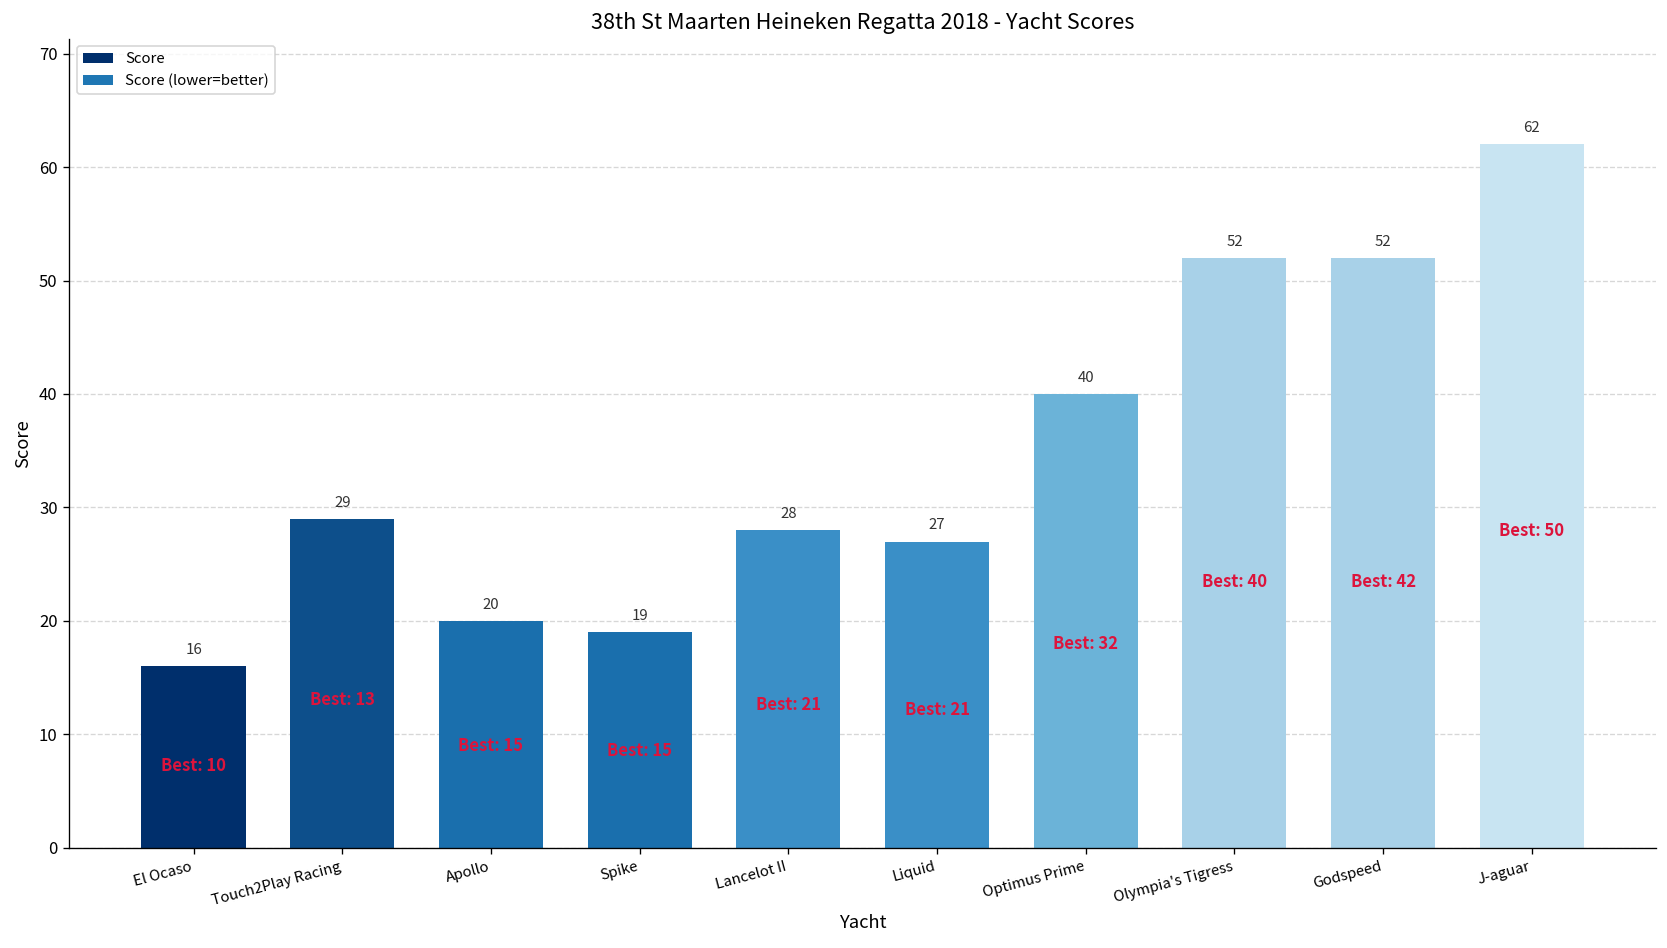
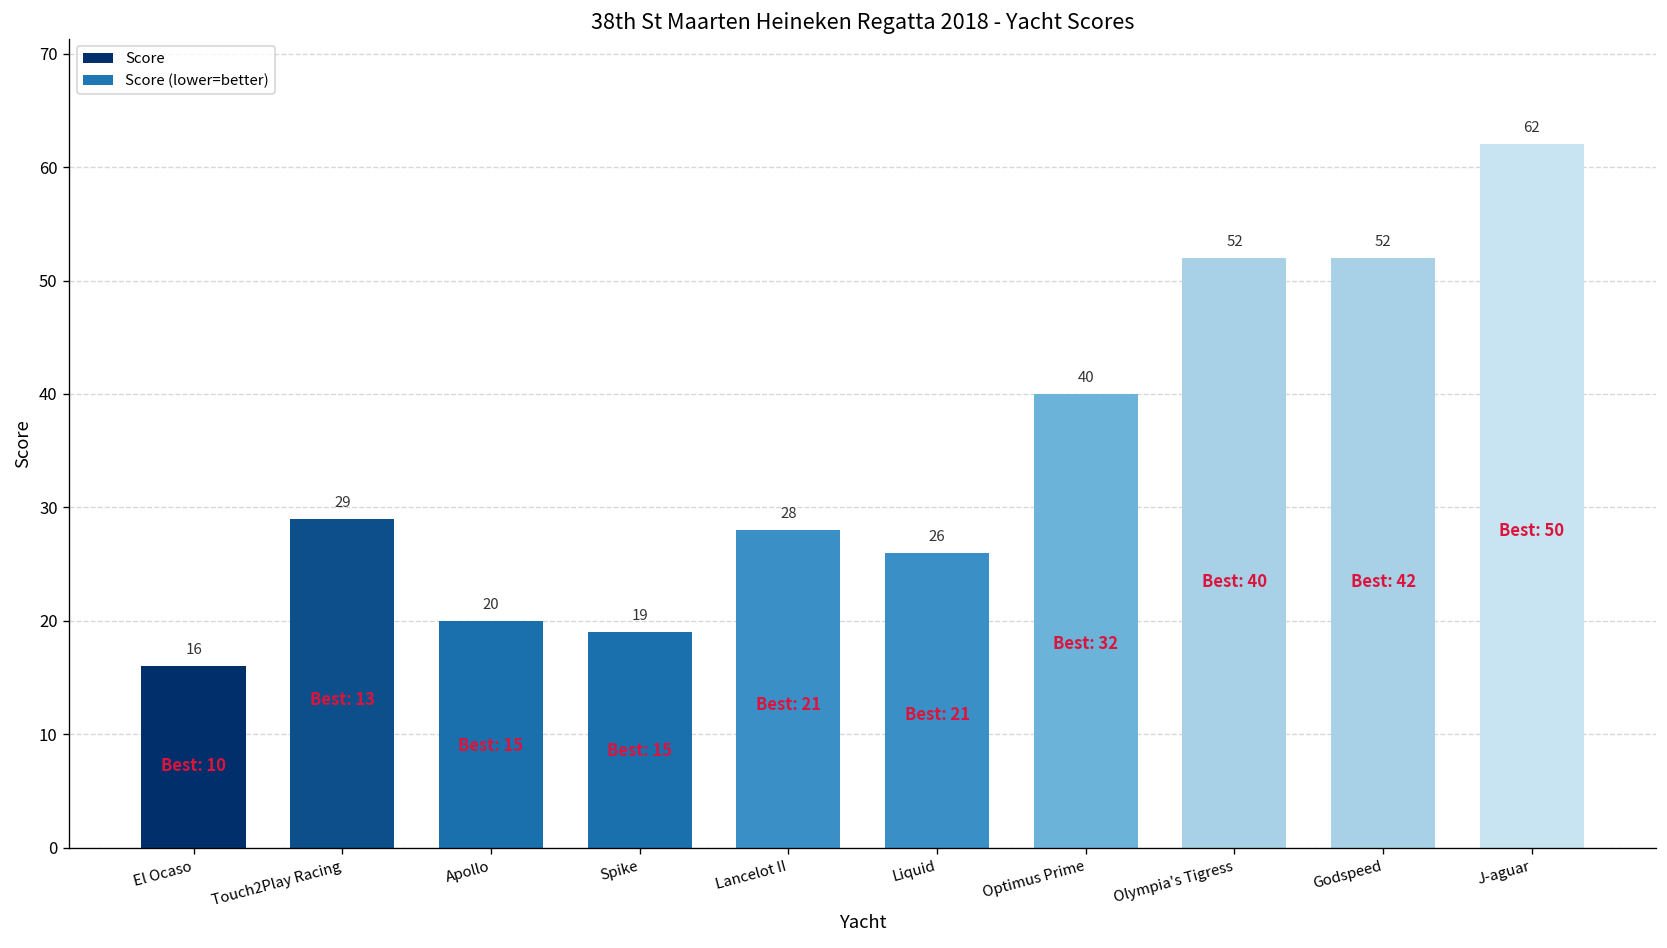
Liquid: 27 -> 26
